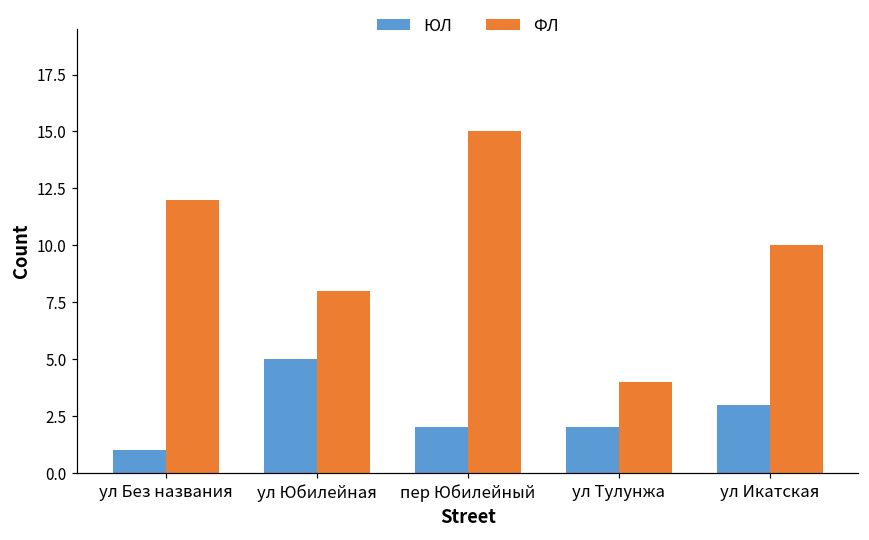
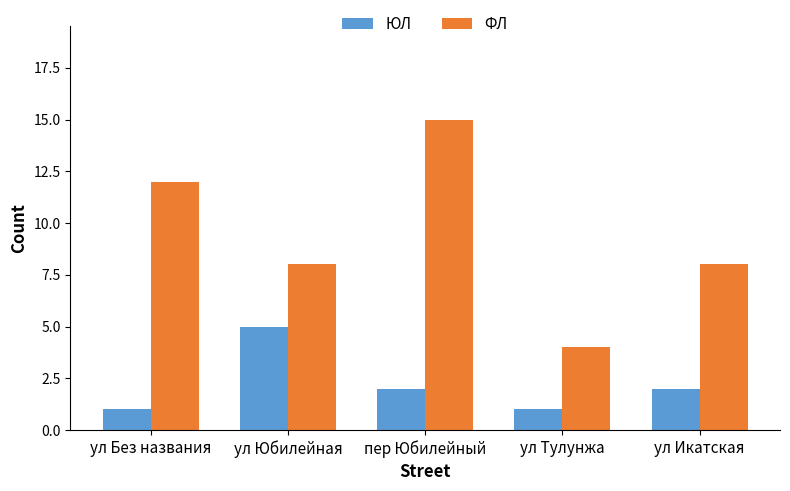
ЮЛ, ул Тулунжа: 2 -> 1
ЮЛ, ул Икатская: 3 -> 2
ФЛ, ул Икатская: 10 -> 8
